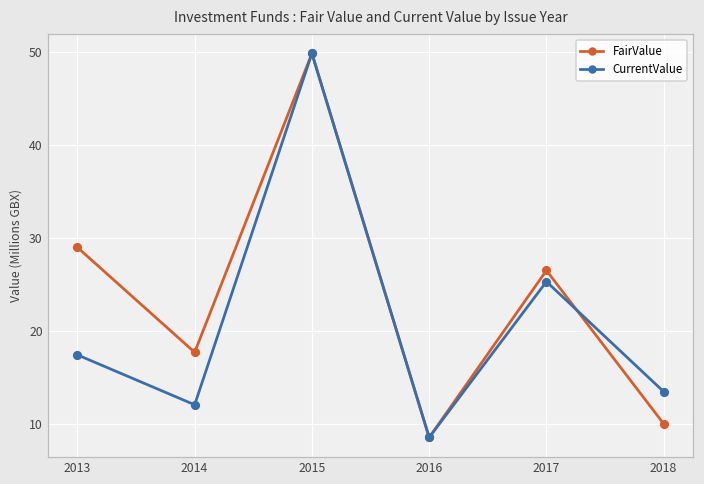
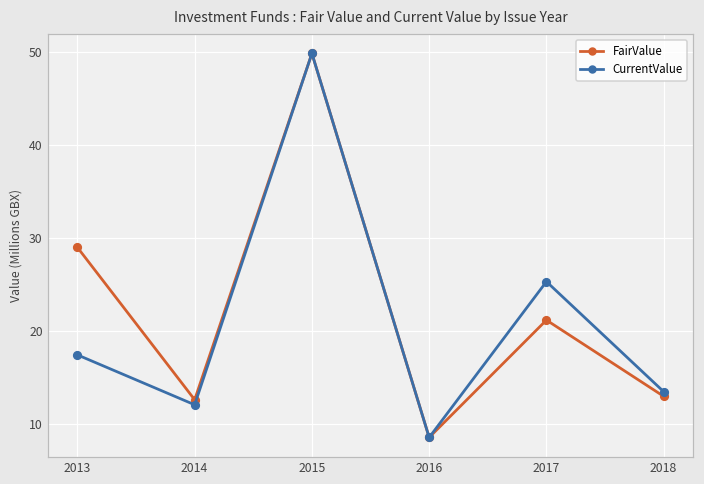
FairValue, 2014: 18 -> 13
FairValue, 2017: 27 -> 21
FairValue, 2018: 10 -> 13
